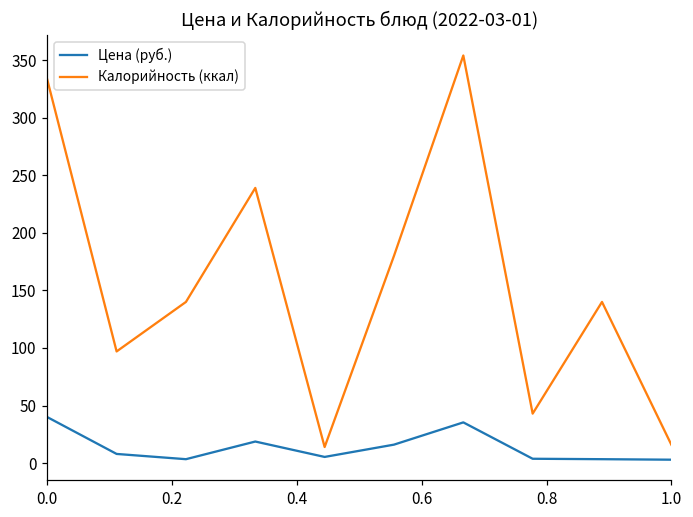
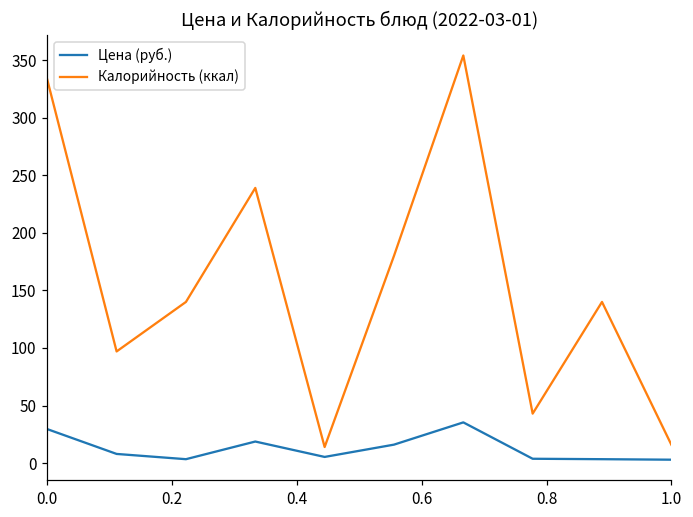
Цена (руб.), 0.0: 40 -> 30
